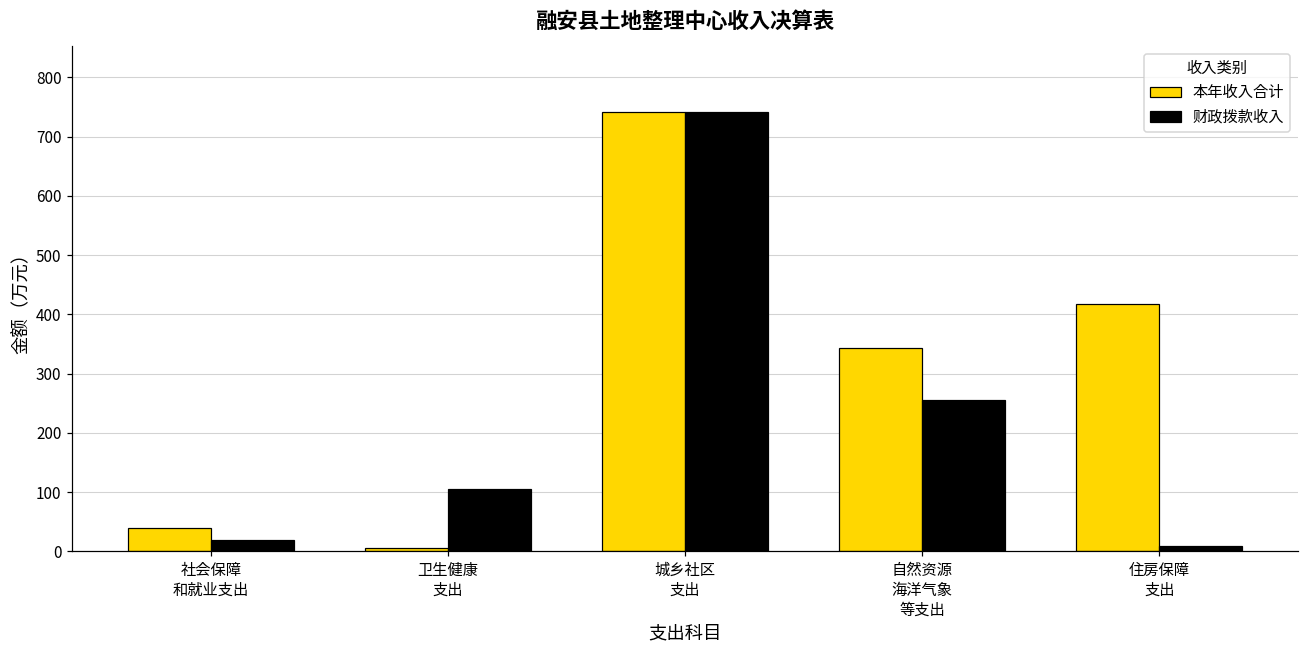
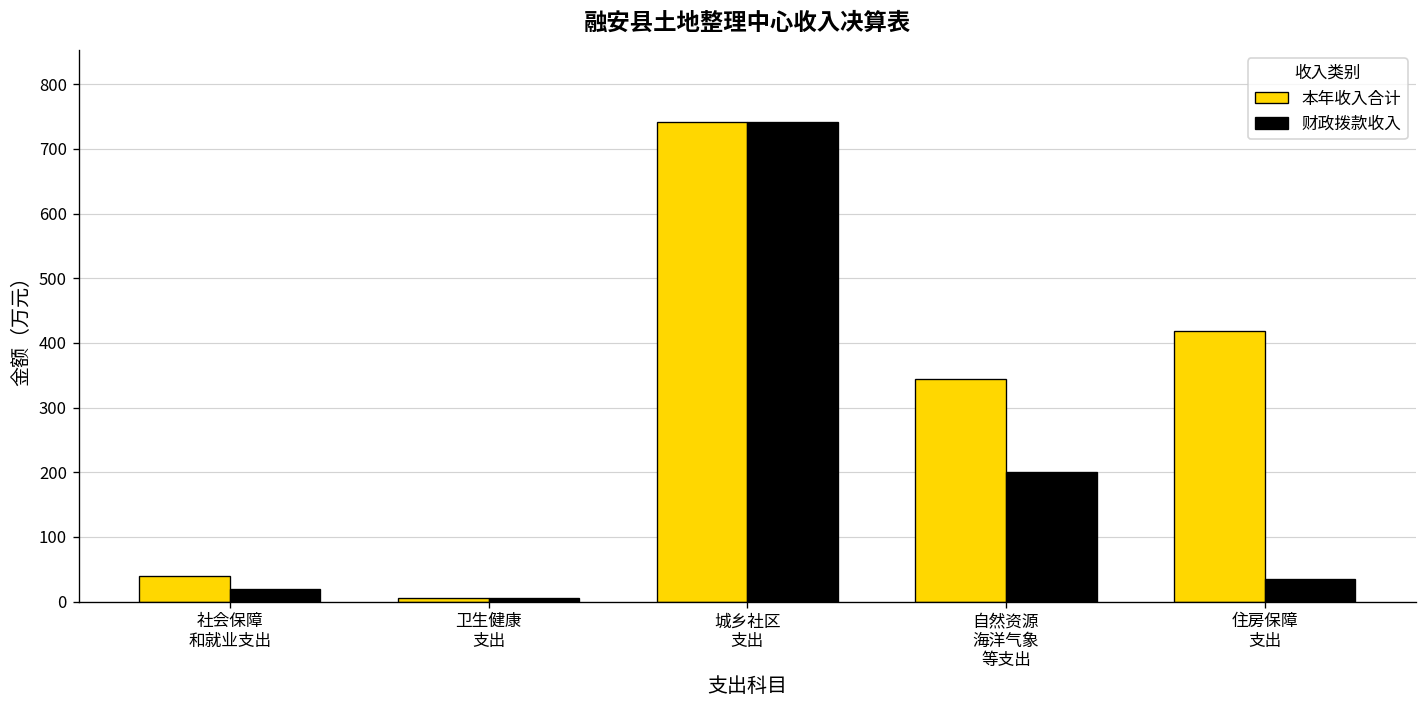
财政拨款收入, 卫生健康 支出: 110 -> 10
财政拨款收入, 自然资源 海洋气象 等支出: 260 -> 200
财政拨款收入, 住房保障 支出: 10 -> 30
